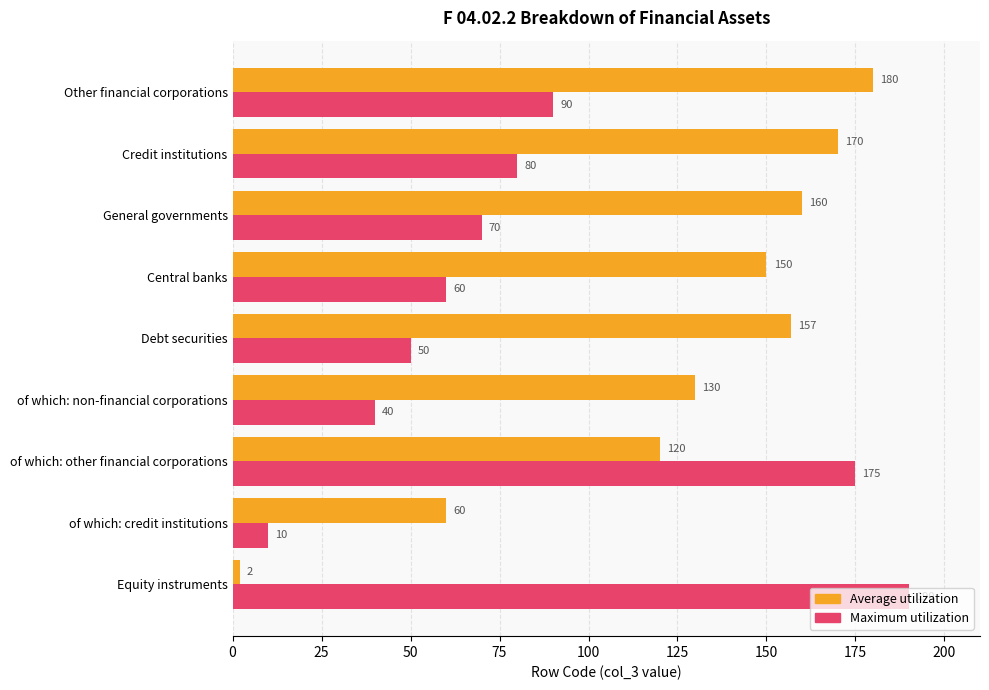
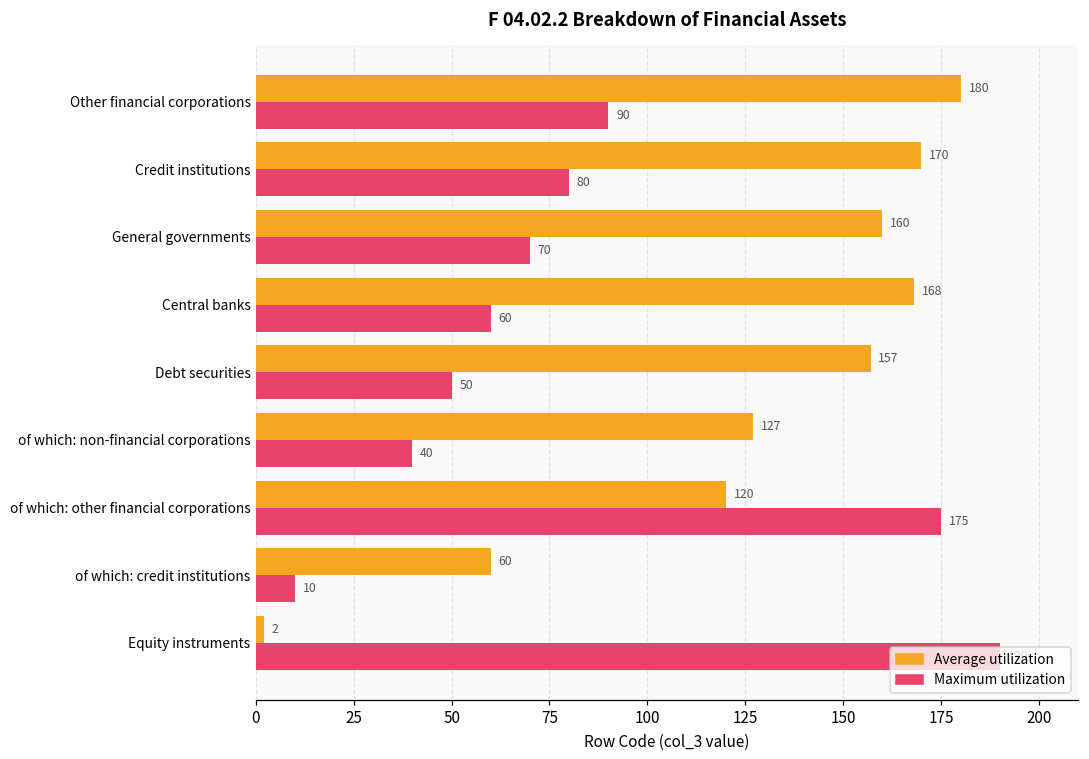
Average utilization, Central banks: 150 -> 168
Average utilization, of which: non-financial corporations: 130 -> 127
